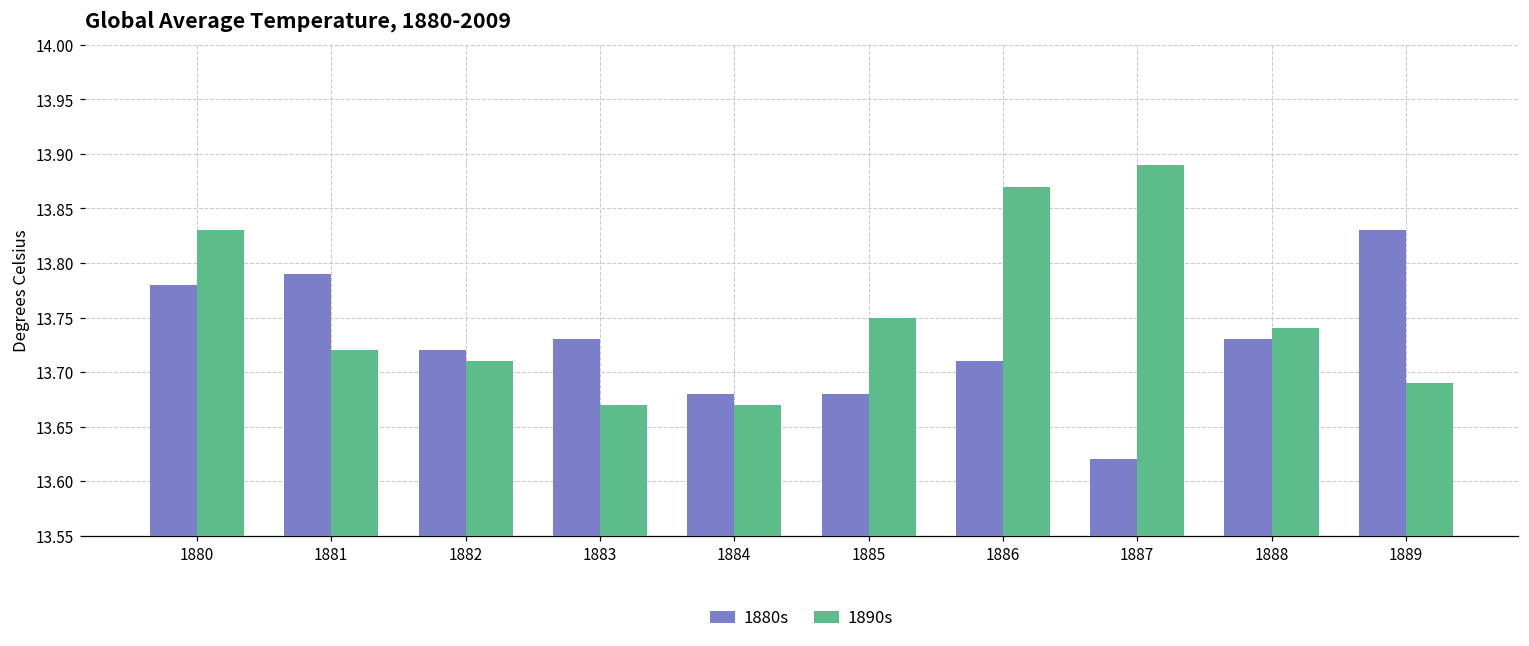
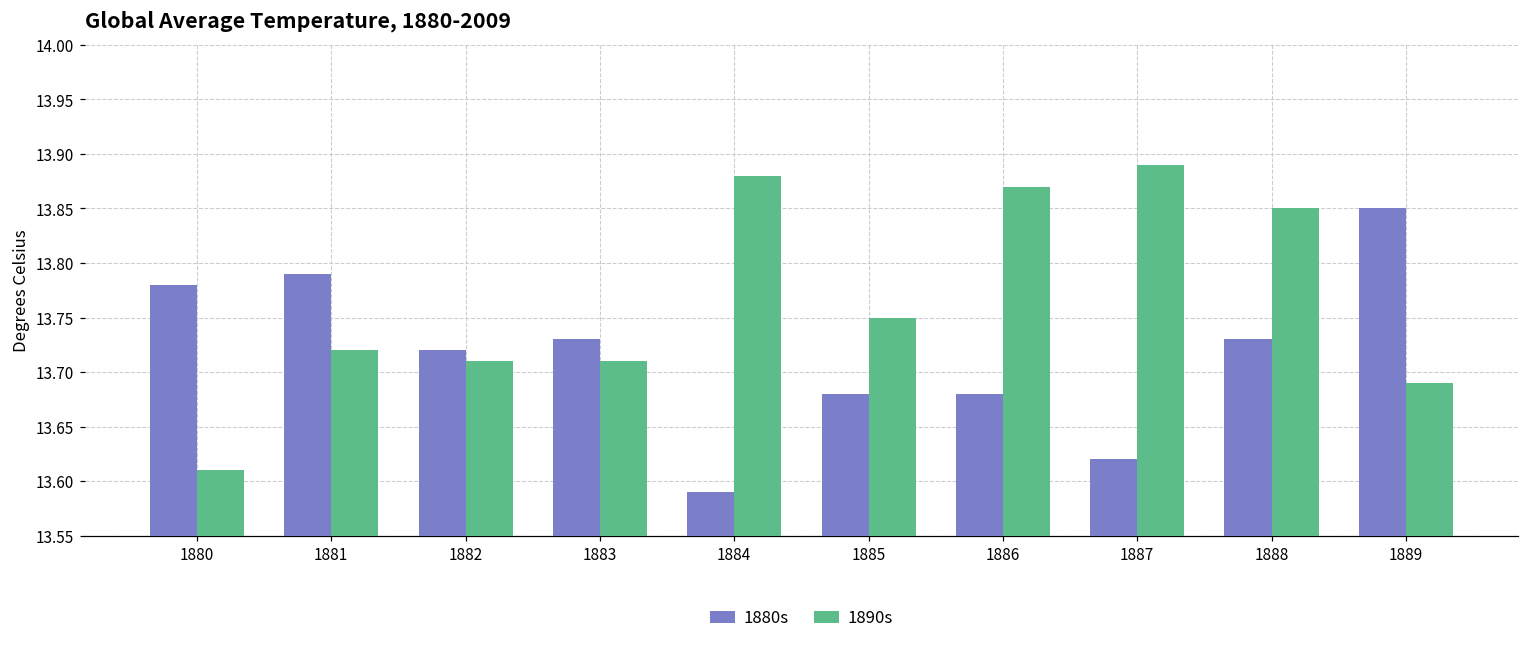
1890s, 1880: 13.83 -> 13.61
1890s, 1883: 13.67 -> 13.71
1880s, 1884: 13.68 -> 13.59
1890s, 1884: 13.67 -> 13.88
1880s, 1886: 13.71 -> 13.68
1890s, 1888: 13.74 -> 13.85
1880s, 1889: 13.83 -> 13.85
